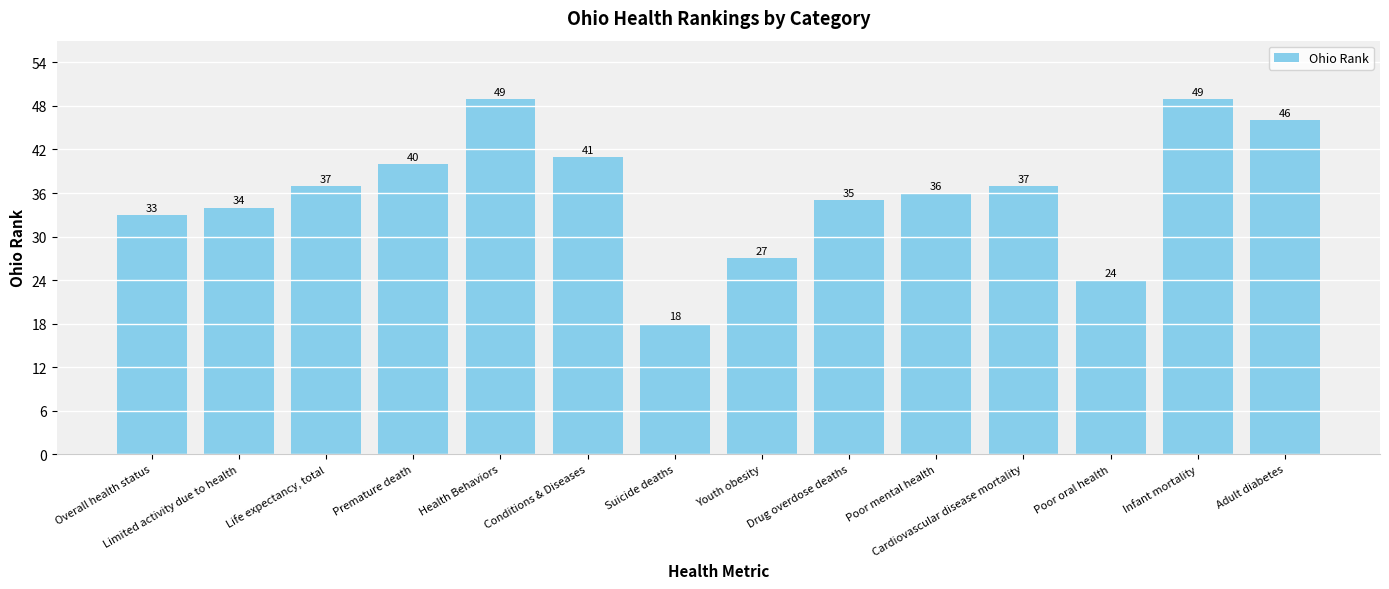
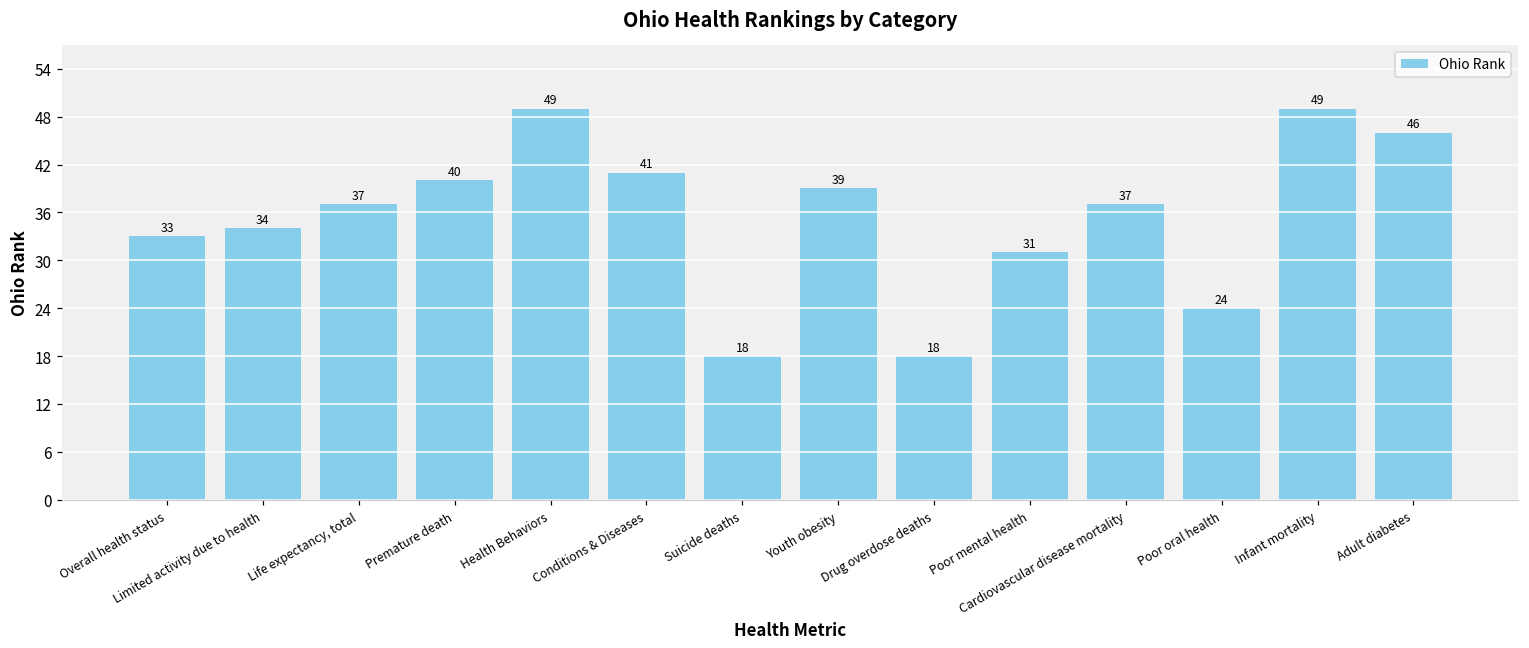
Youth obesity: 27 -> 39
Drug overdose deaths: 35 -> 18
Poor mental health: 36 -> 31
